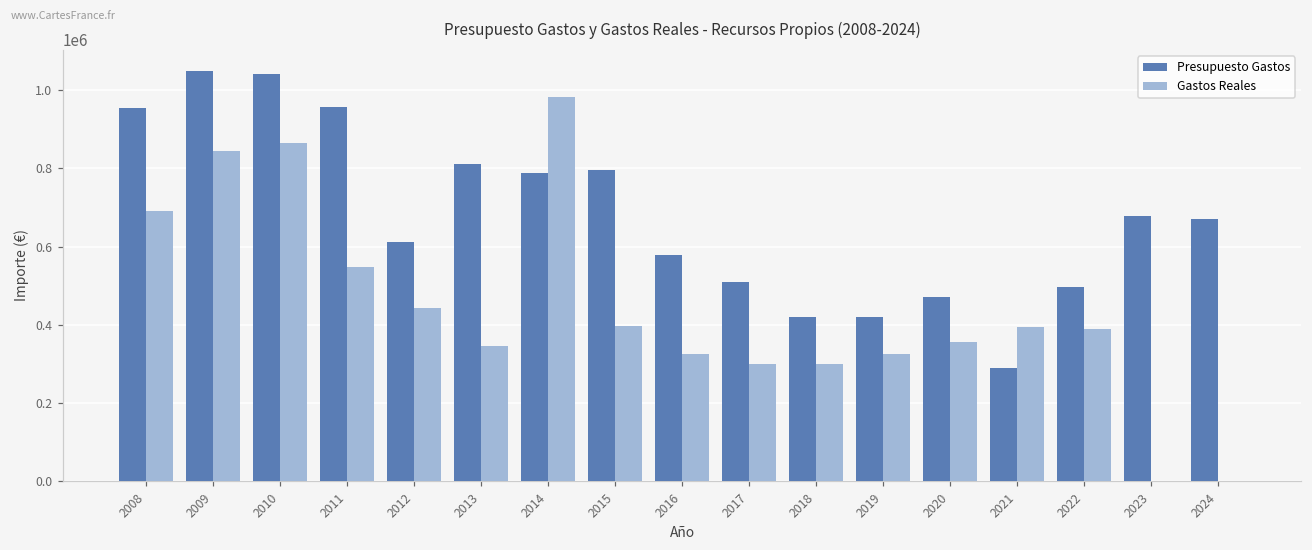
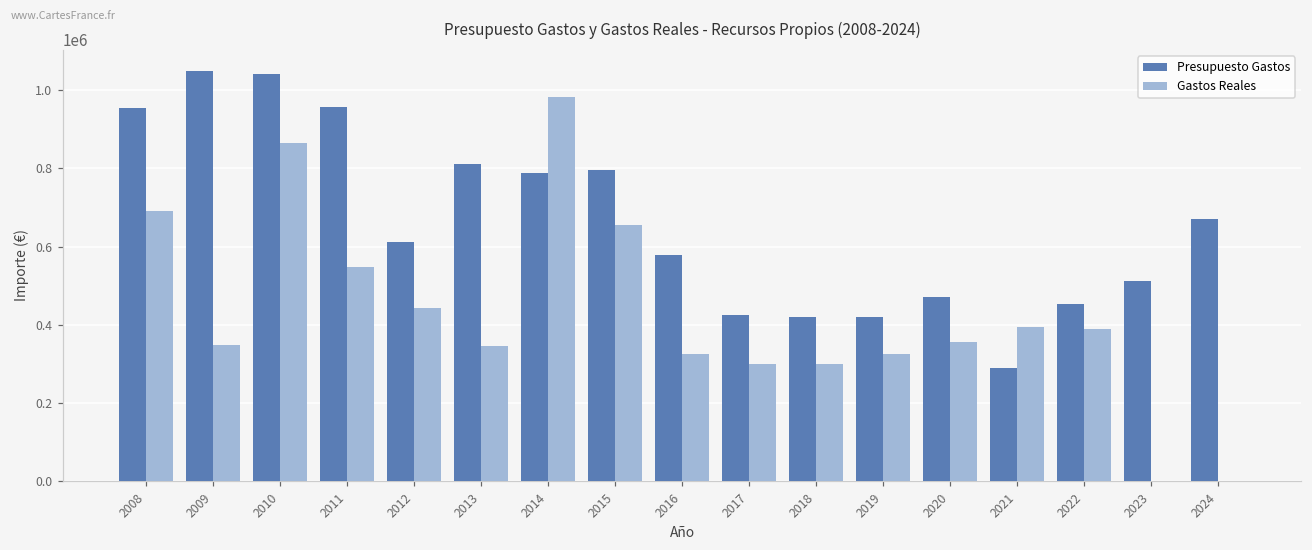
Gastos Reales, 2009: 840000 -> 350000
Gastos Reales, 2015: 400000 -> 650000
Presupuesto Gastos, 2017: 510000 -> 430000
Presupuesto Gastos, 2022: 500000 -> 450000
Presupuesto Gastos, 2023: 680000 -> 510000
